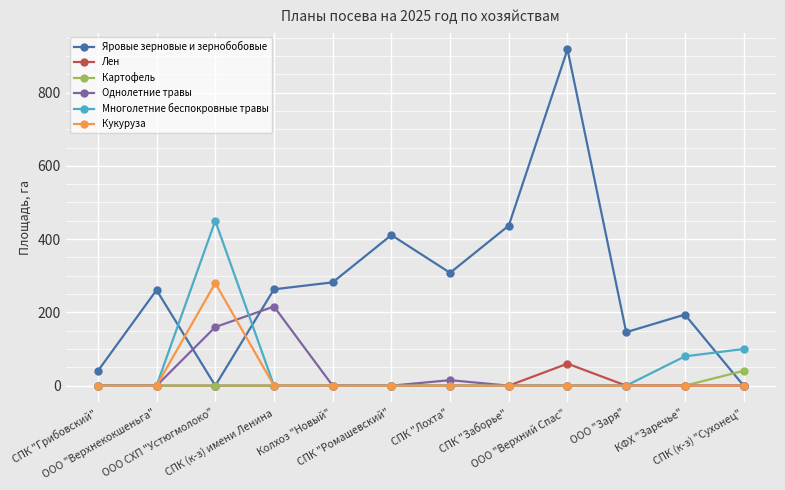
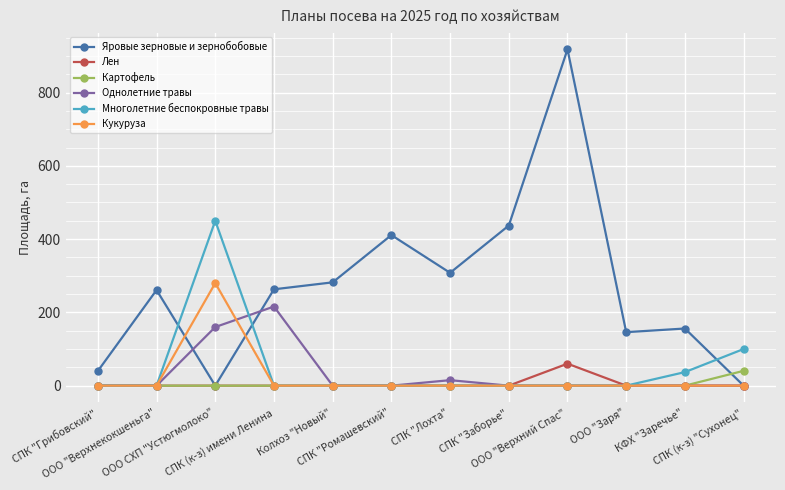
Яровые зерновые и зернобобовые, КФХ "Заречье": 190 -> 160
Многолетние беспокровные травы, КФХ "Заречье": 80 -> 40
